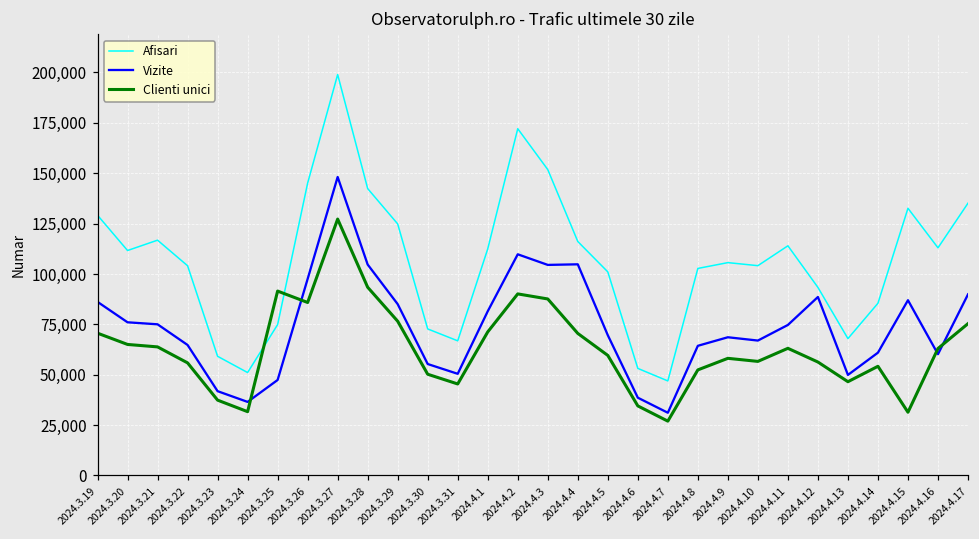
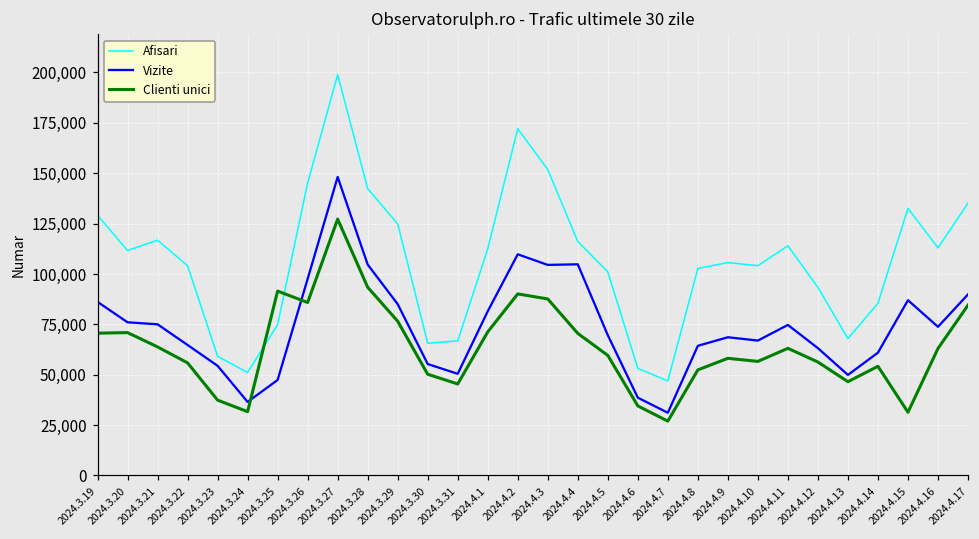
Clienti unici, 2024.3.20: 65,000 -> 71,000
Vizite, 2024.3.23: 42,000 -> 54,000
Afisari, 2024.3.30: 73,000 -> 66,000
Vizite, 2024.4.12: 89,000 -> 63,000
Vizite, 2024.4.16: 60,000 -> 74,000
Clienti unici, 2024.4.17: 75,000 -> 85,000
